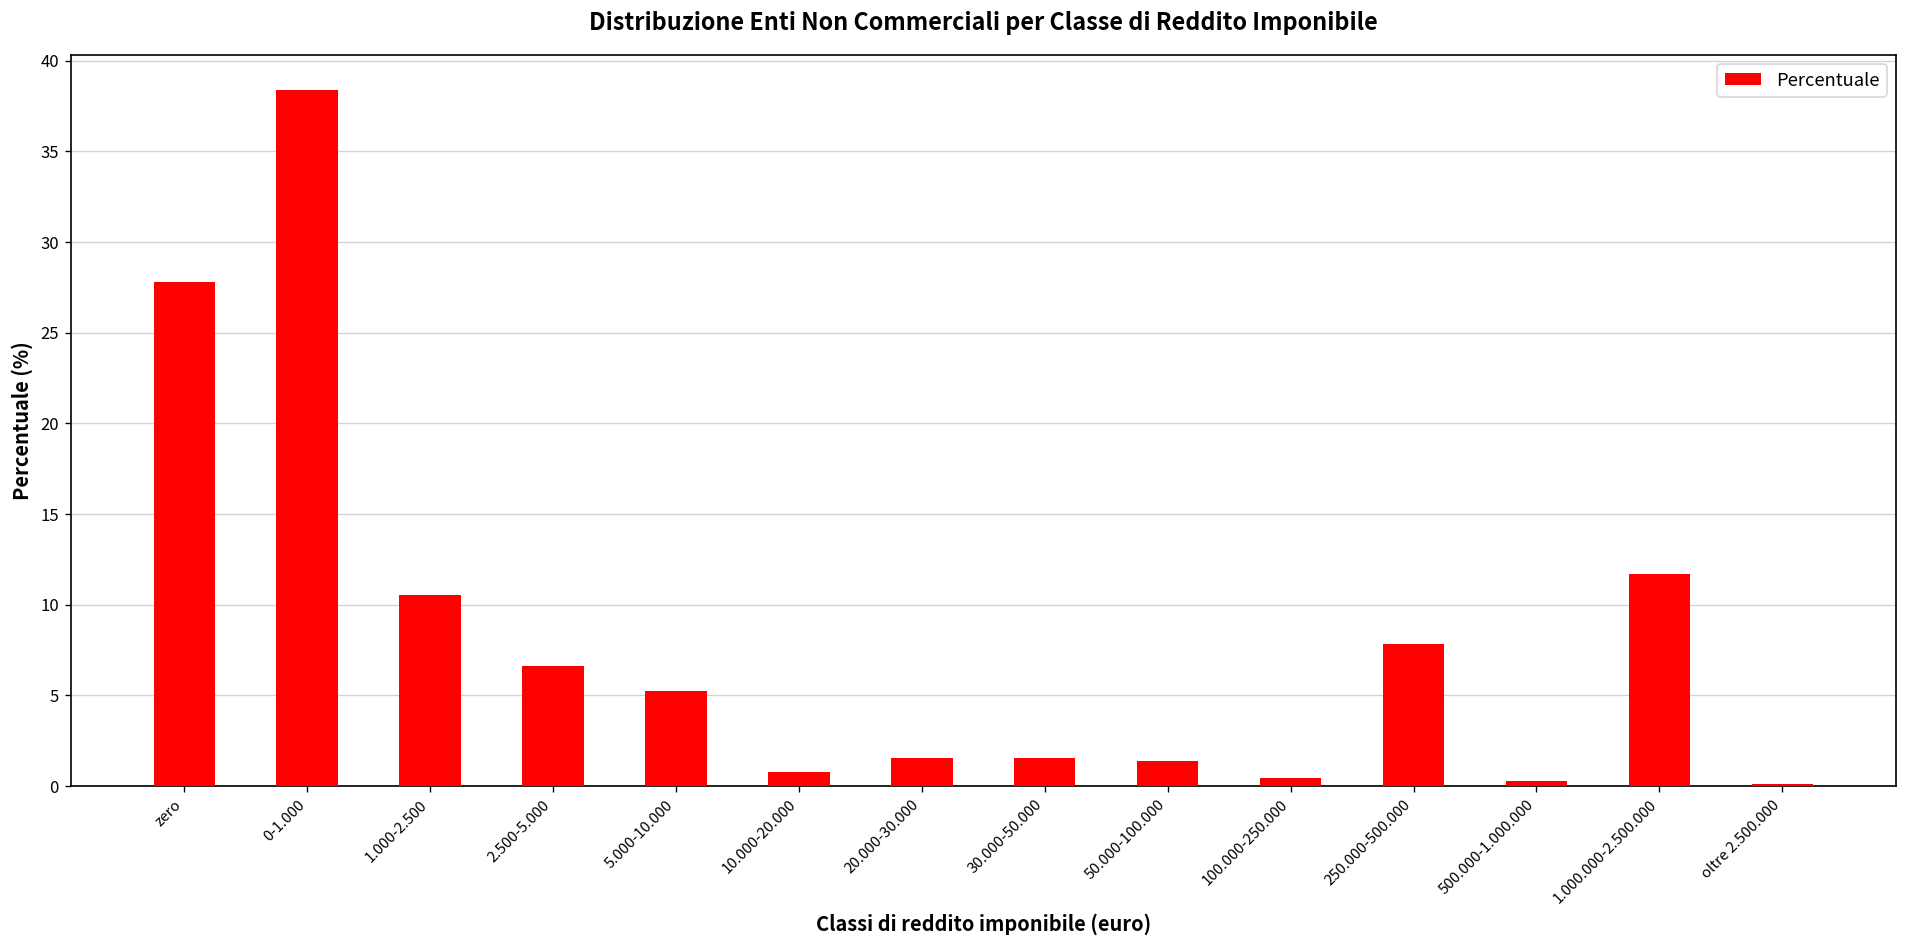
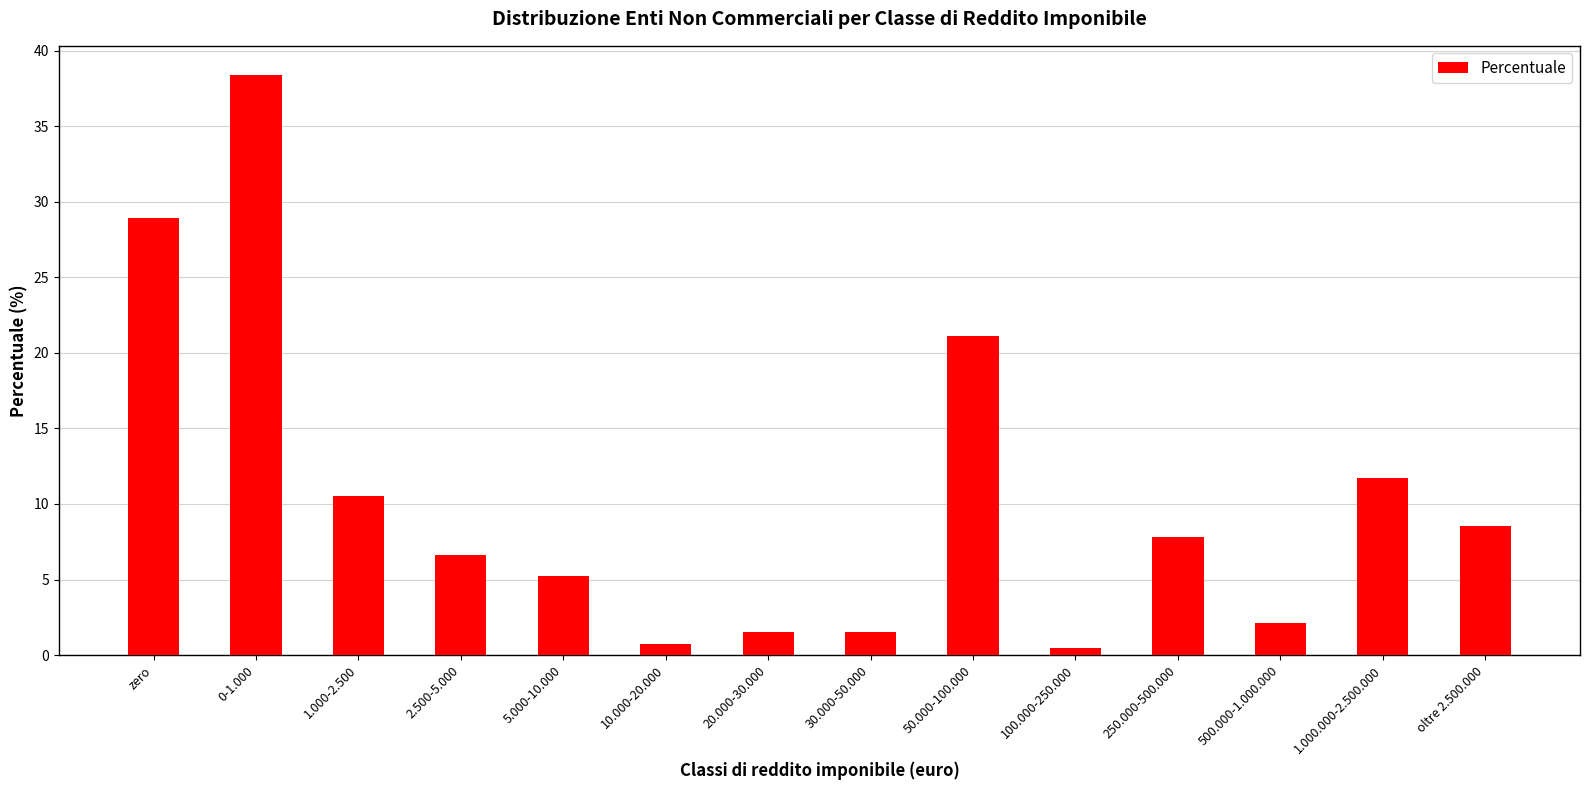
zero: 27.8 -> 28.9
50.000-100.000: 1.4 -> 21.1
500.000-1.000.000: 0.3 -> 2.1
oltre 2.500.000: 0.1 -> 8.5
